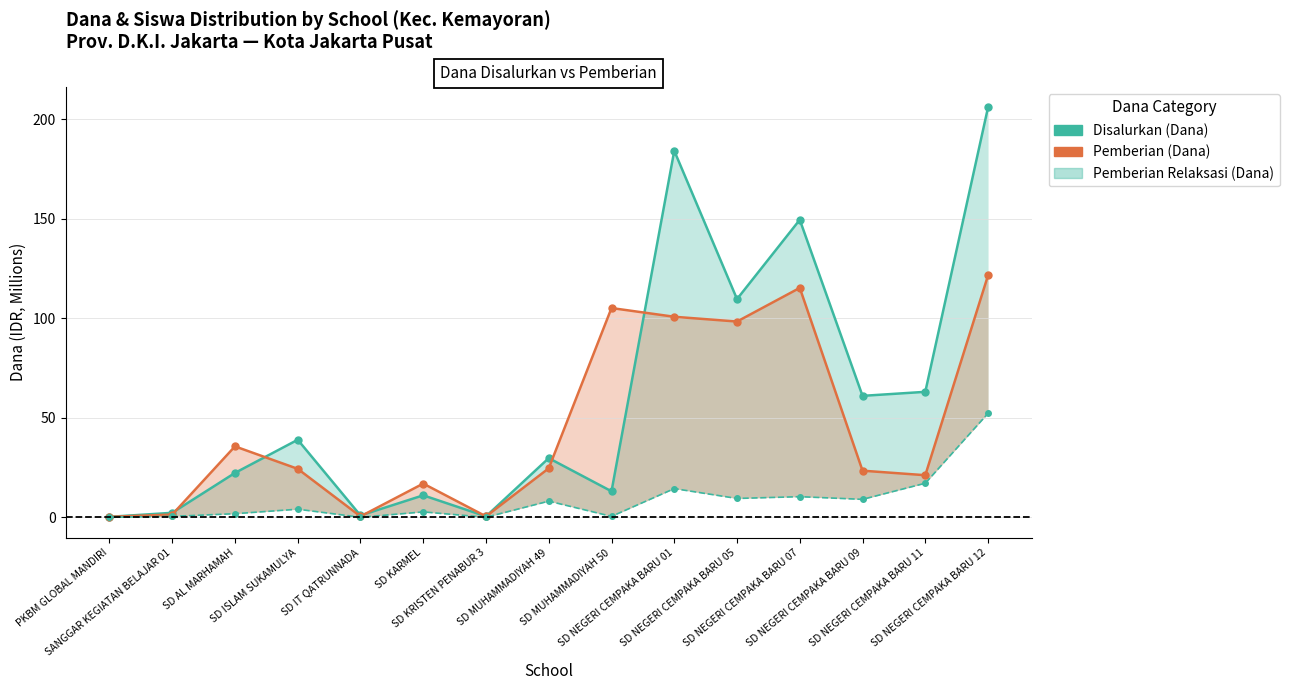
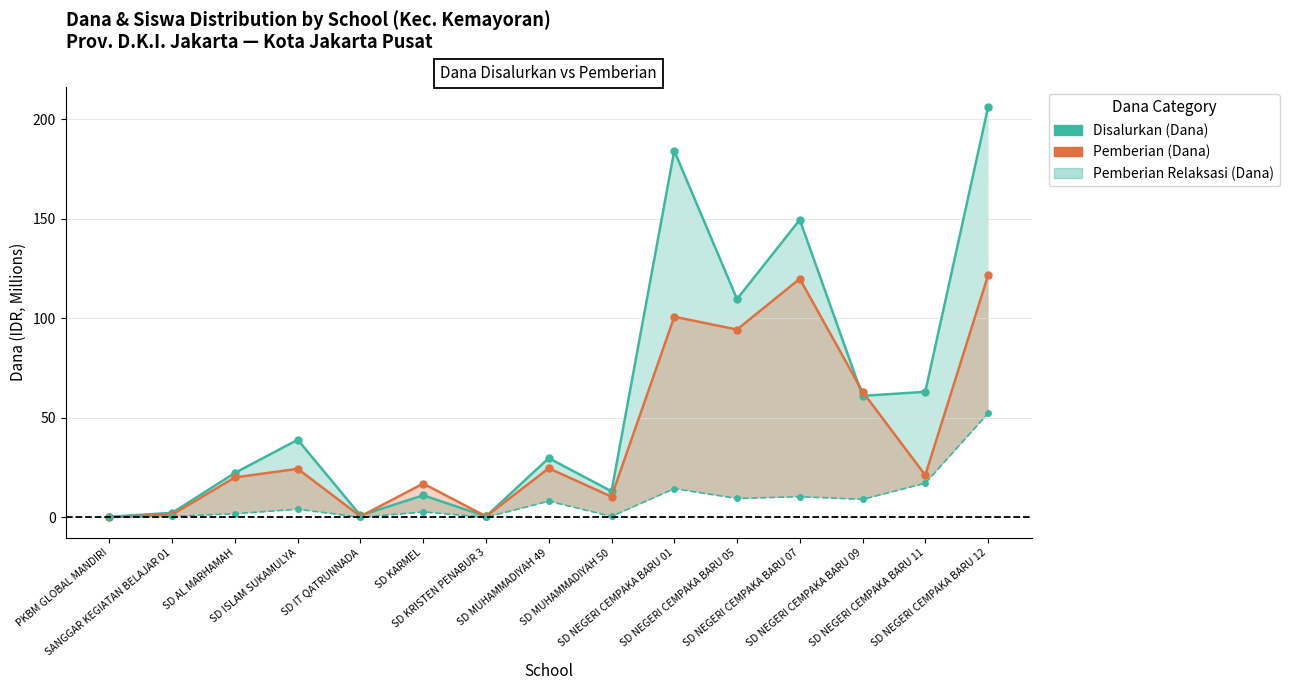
Pemberian (Dana), SD AL MARHAMAH: 36 -> 20
Pemberian (Dana), SD MUHAMMADIYAH 50: 105 -> 10
Pemberian (Dana), SD NEGERI CEMPAKA BARU 05: 98 -> 94
Pemberian (Dana), SD NEGERI CEMPAKA BARU 07: 115 -> 120
Pemberian (Dana), SD NEGERI CEMPAKA BARU 09: 23 -> 63
